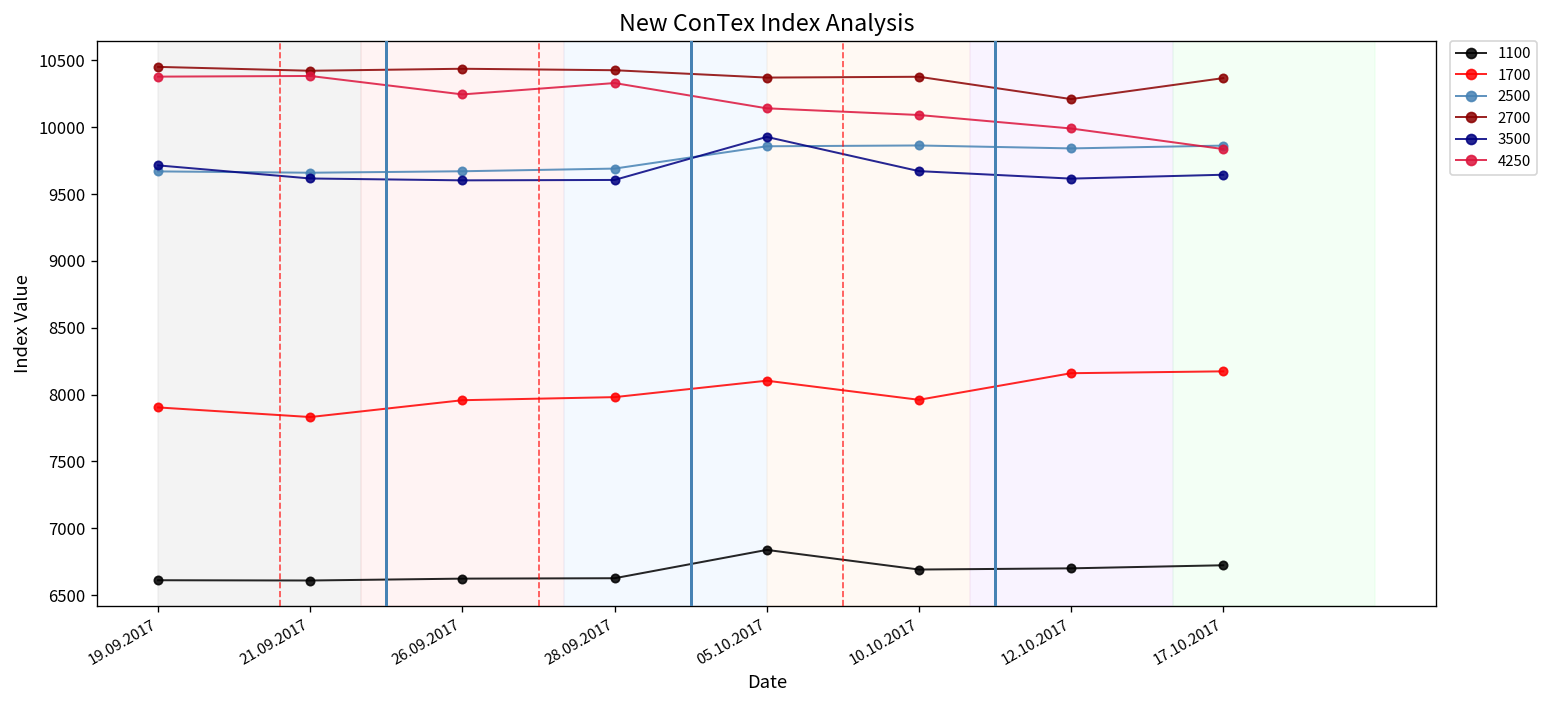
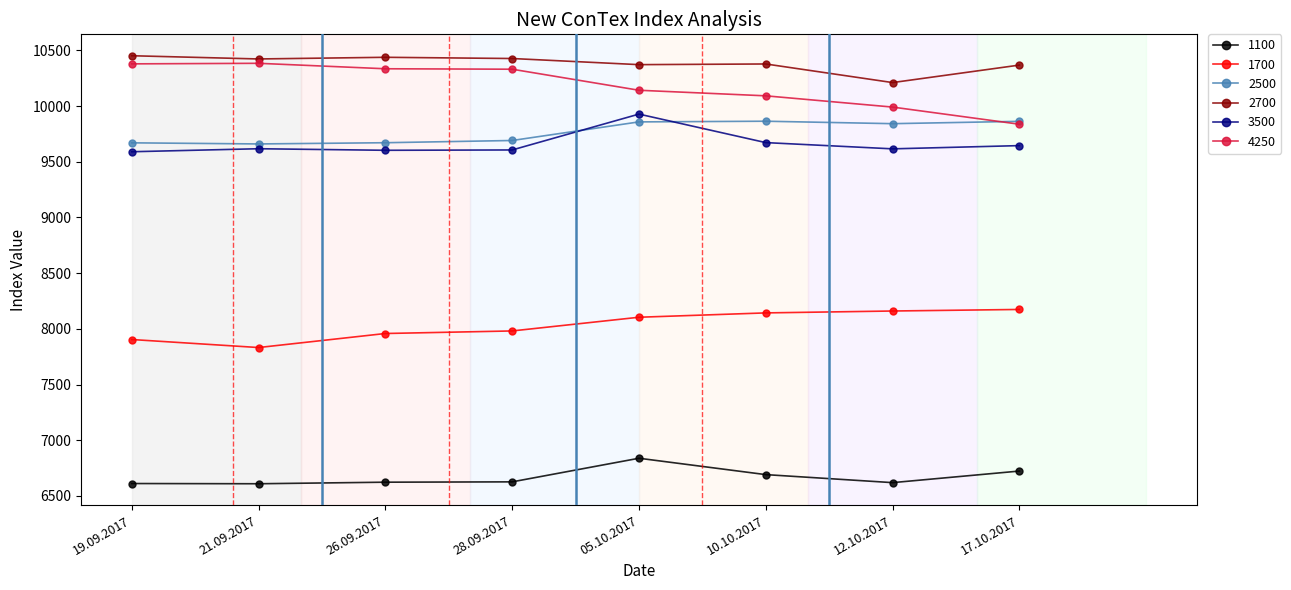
3500, 19.09.2017: 9720 -> 9590
4250, 26.09.2017: 10250 -> 10340
1700, 10.10.2017: 7960 -> 8140
1100, 12.10.2017: 6700 -> 6620
